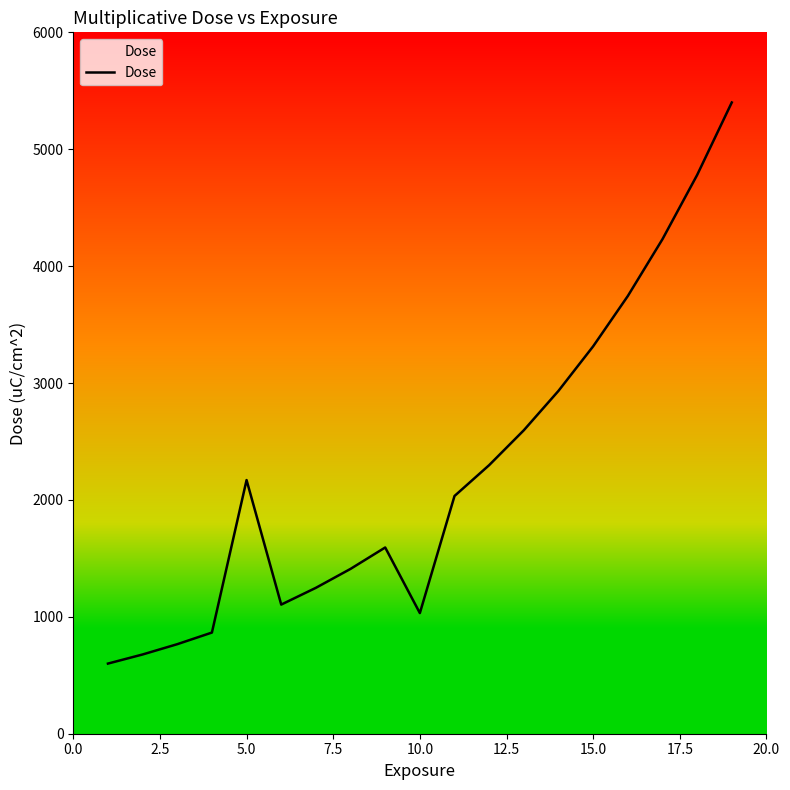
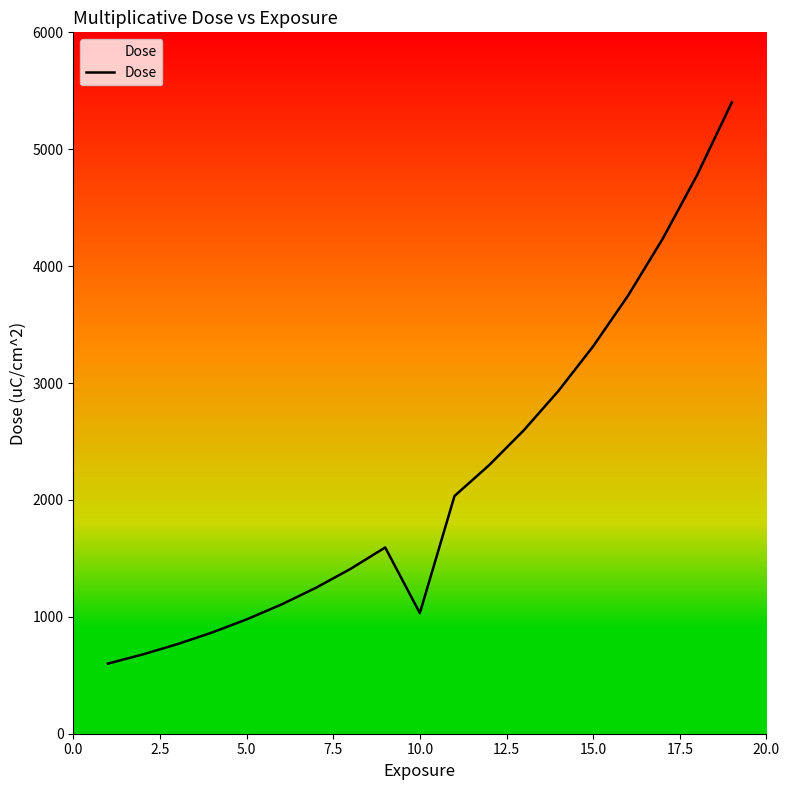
5.0: 2170 -> 980
